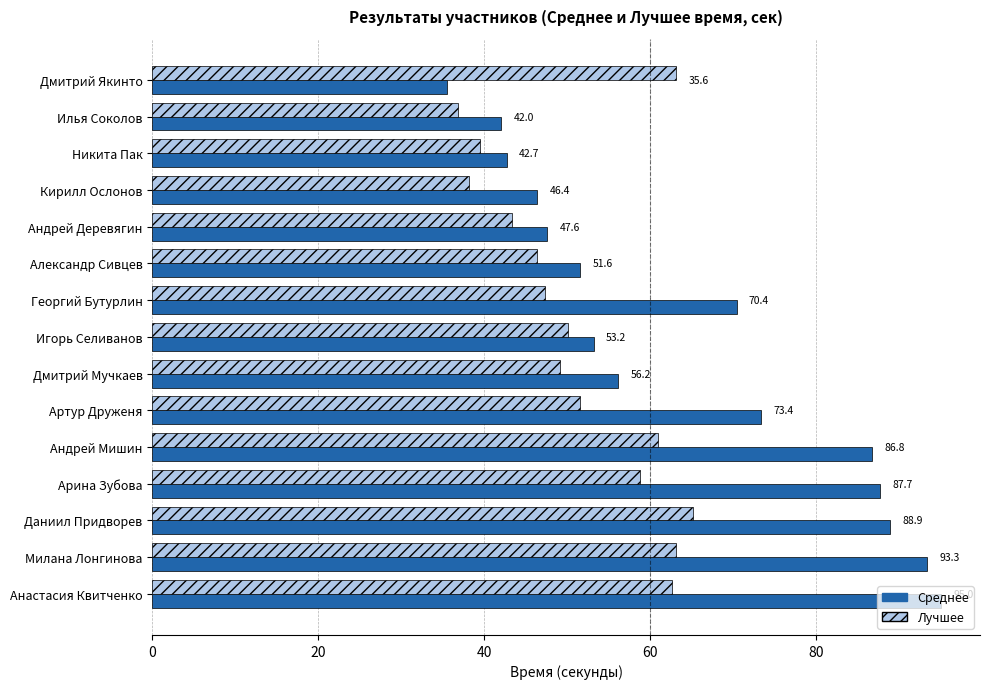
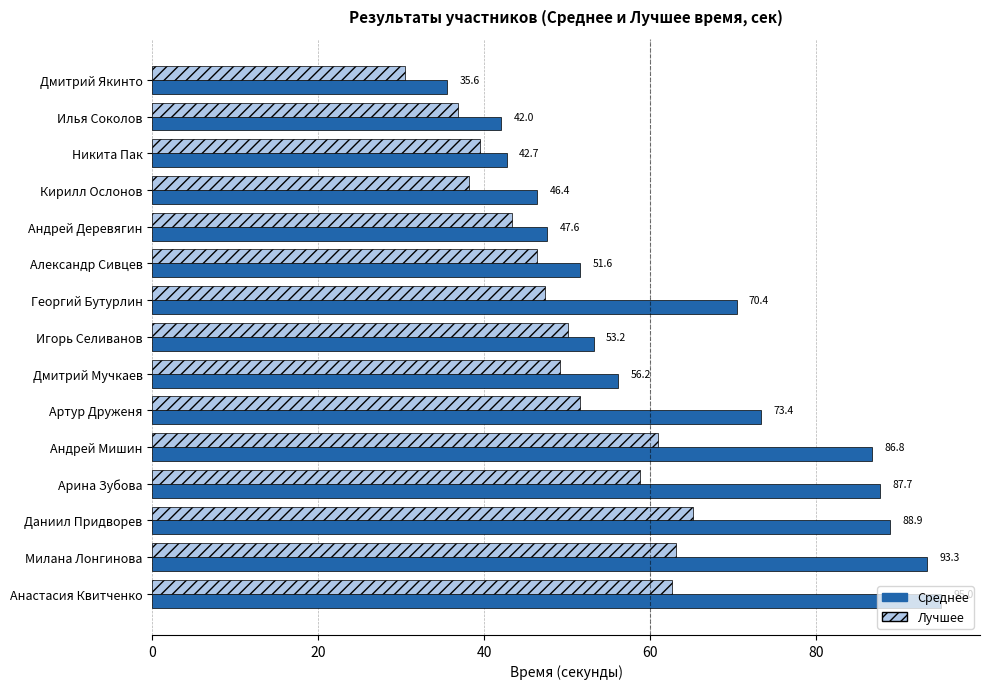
Лучшее, Дмитрий Якинто: 63 -> 30
